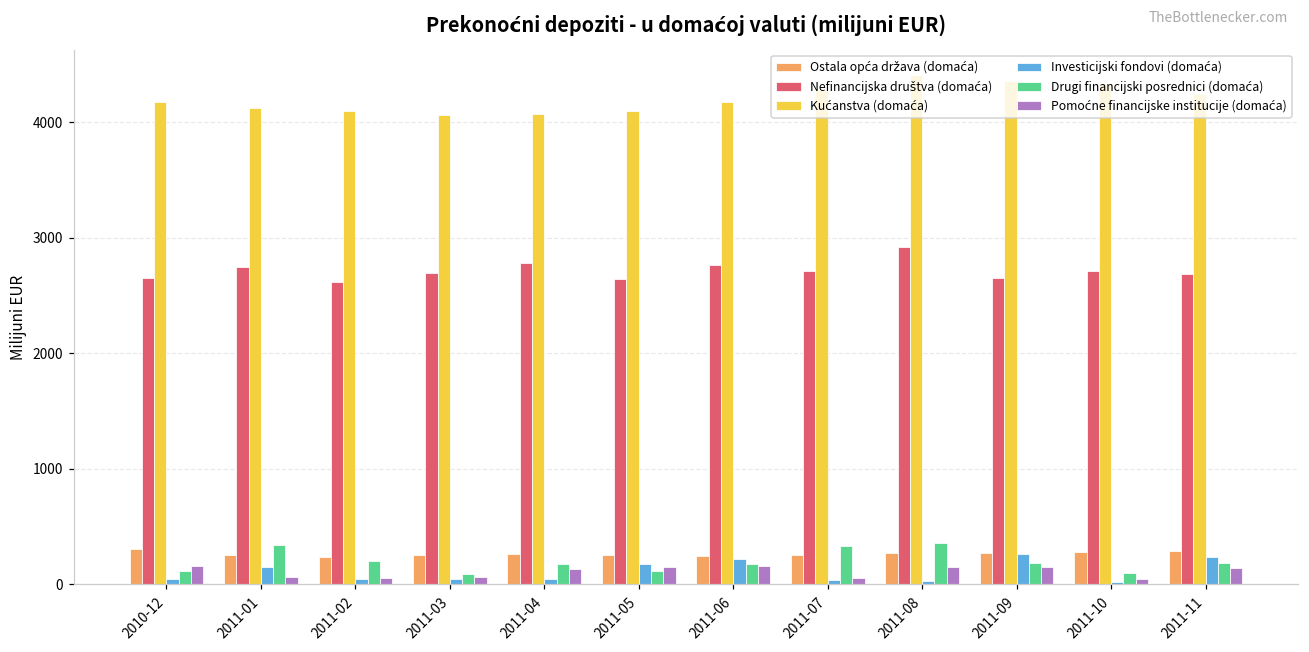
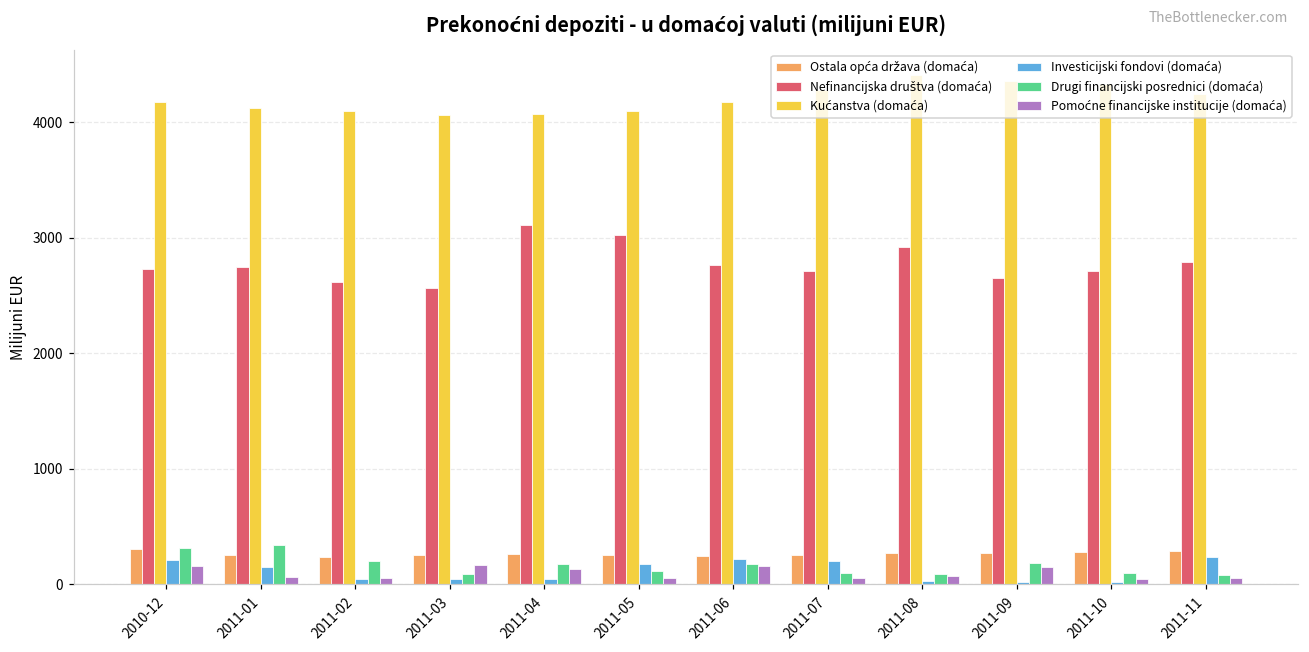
Nefinancijska društva (domaća), 2010-12: 2650 -> 2730
Investicijski fondovi (domaća), 2010-12: 40 -> 210
Drugi financijski posrednici (domaća), 2010-12: 110 -> 320
Nefinancijska društva (domaća), 2011-03: 2690 -> 2560
Pomoćne financijske institucije (domaća), 2011-03: 60 -> 160
Nefinancijska društva (domaća), 2011-04: 2780 -> 3110
Nefinancijska društva (domaća), 2011-05: 2640 -> 3020
Pomoćne financijske institucije (domaća), 2011-05: 150 -> 50
Investicijski fondovi (domaća), 2011-07: 30 -> 200
Drugi financijski posrednici (domaća), 2011-07: 330 -> 100
Drugi financijski posrednici (domaća), 2011-08: 360 -> 90
Pomoćne financijske institucije (domaća), 2011-08: 150 -> 70
Investicijski fondovi (domaća), 2011-09: 260 -> 20
Nefinancijska društva (domaća), 2011-11: 2680 -> 2790
Drugi financijski posrednici (domaća), 2011-11: 180 -> 70
Pomoćne financijske institucije (domaća), 2011-11: 140 -> 50
